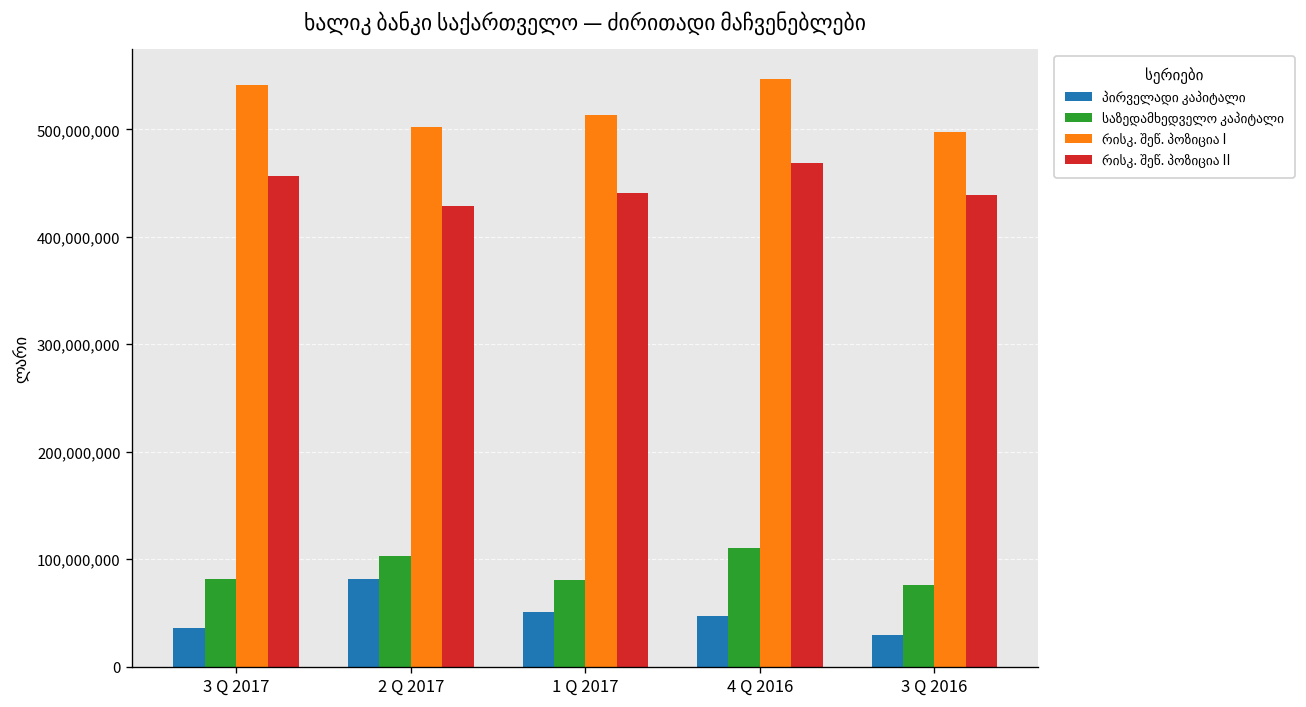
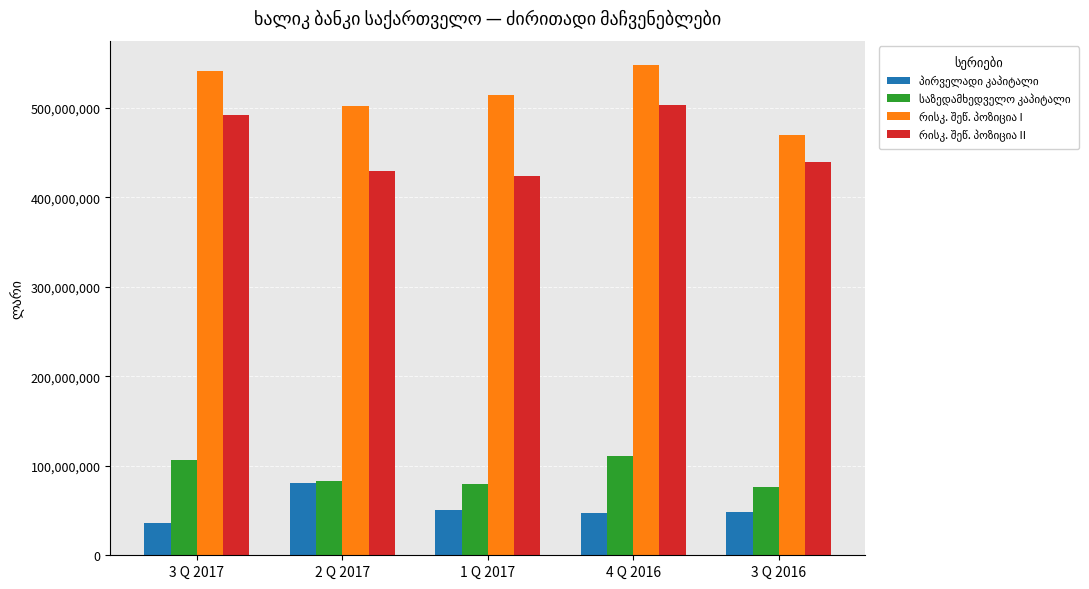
საზედამხედველო კაპიტალი, 3 Q 2017: 80,000,000 -> 110,000,000
რისკ. შეწ. პოზიცია II, 3 Q 2017: 460,000,000 -> 490,000,000
საზედამხედველო კაპიტალი, 2 Q 2017: 100,000,000 -> 80,000,000
რისკ. შეწ. პოზიცია II, 1 Q 2017: 440,000,000 -> 420,000,000
რისკ. შეწ. პოზიცია II, 4 Q 2016: 470,000,000 -> 500,000,000
პირველადი კაპიტალი, 3 Q 2016: 30,000,000 -> 50,000,000
რისკ. შეწ. პოზიცია I, 3 Q 2016: 500,000,000 -> 470,000,000
